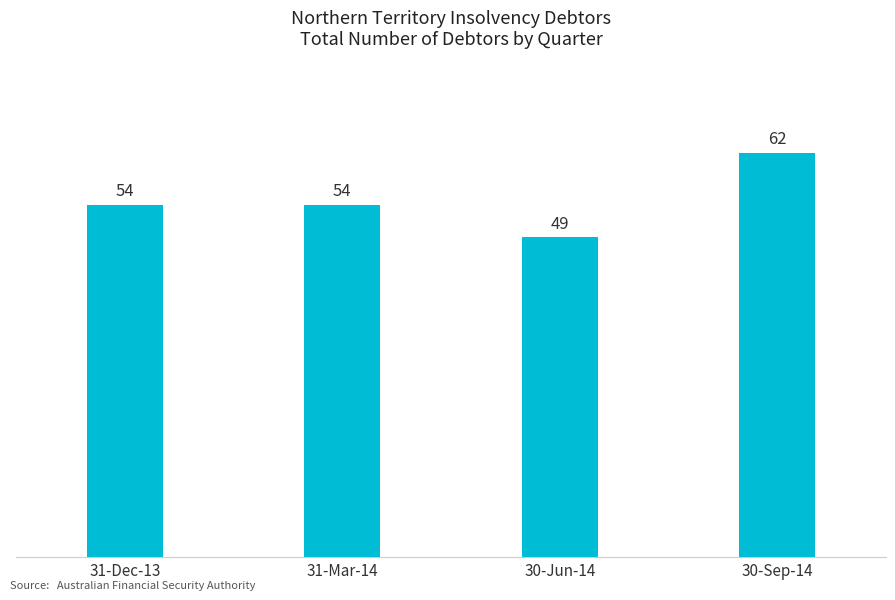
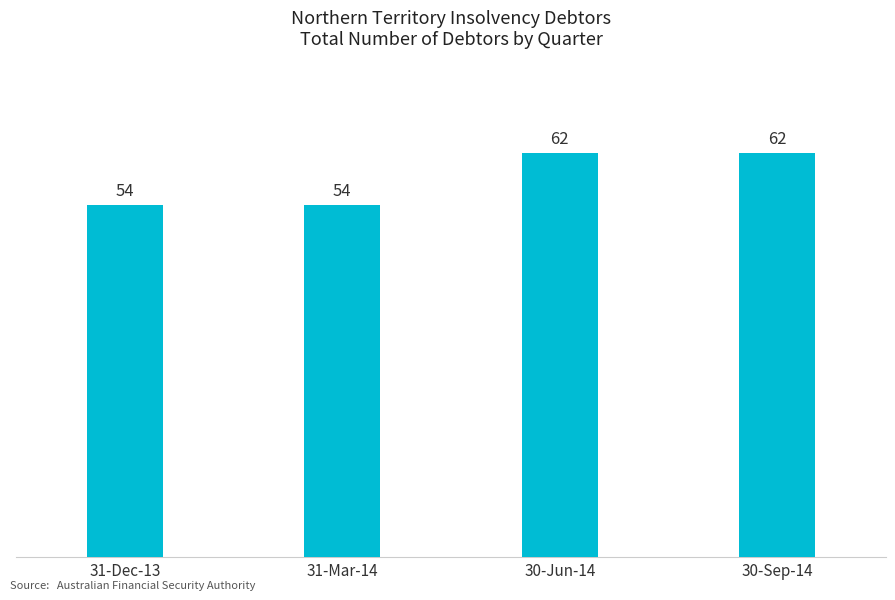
30-Jun-14: 49 -> 62
